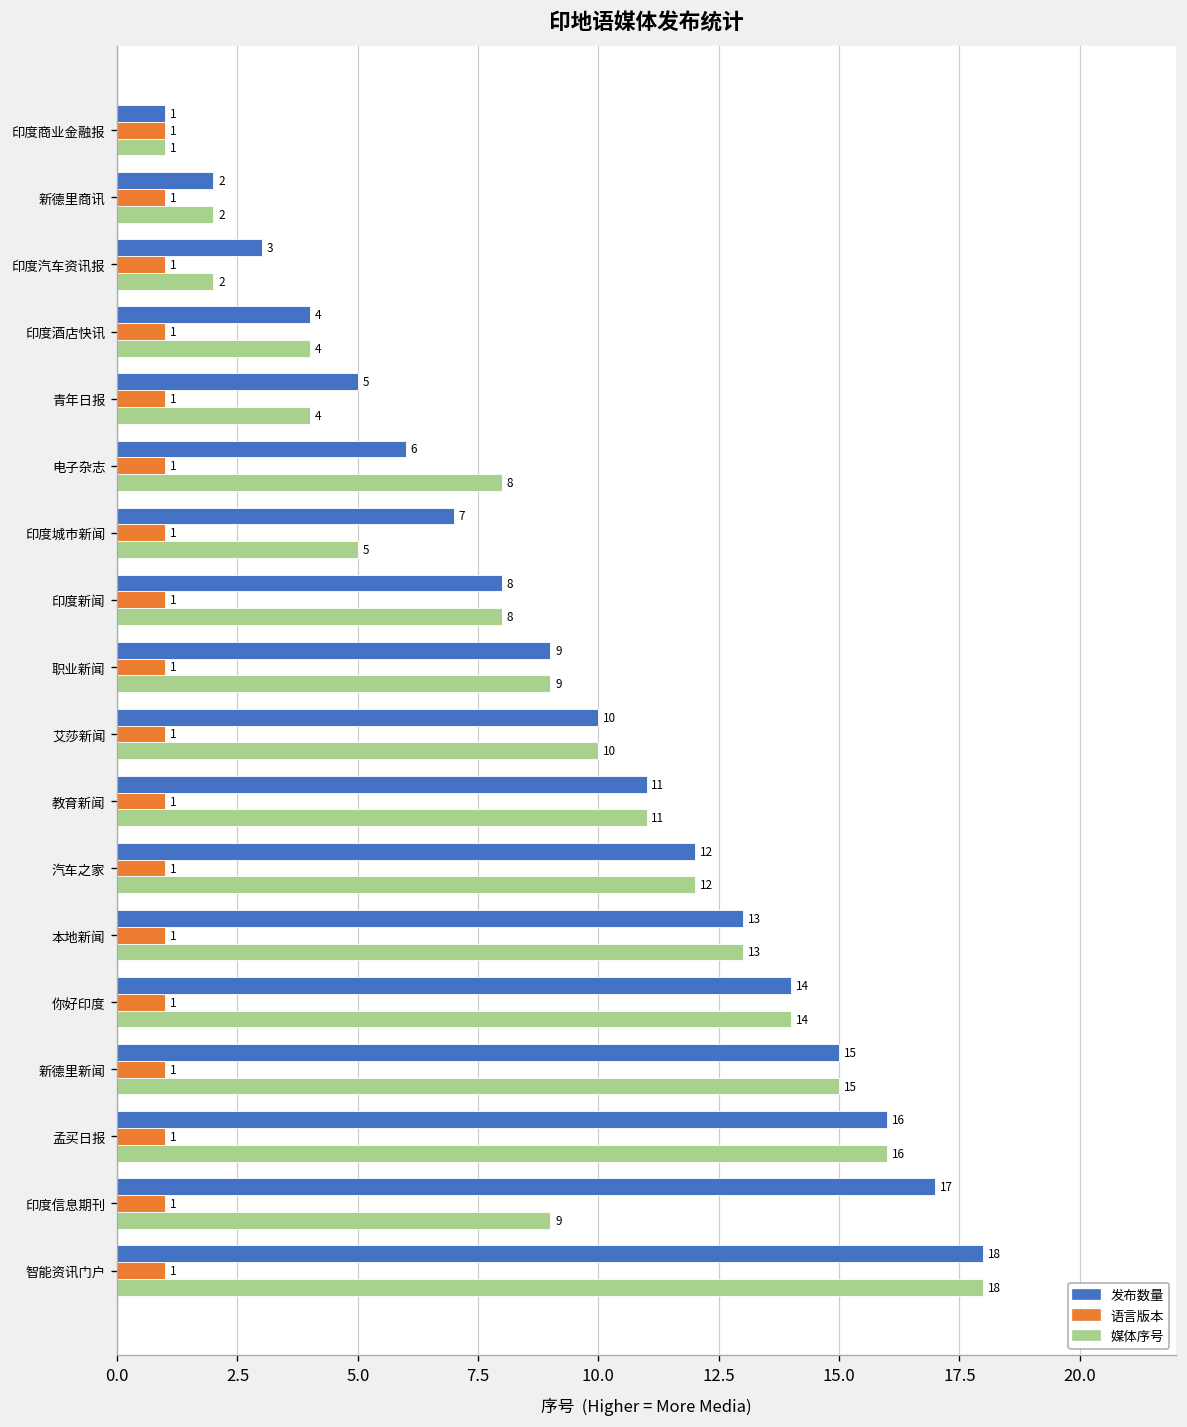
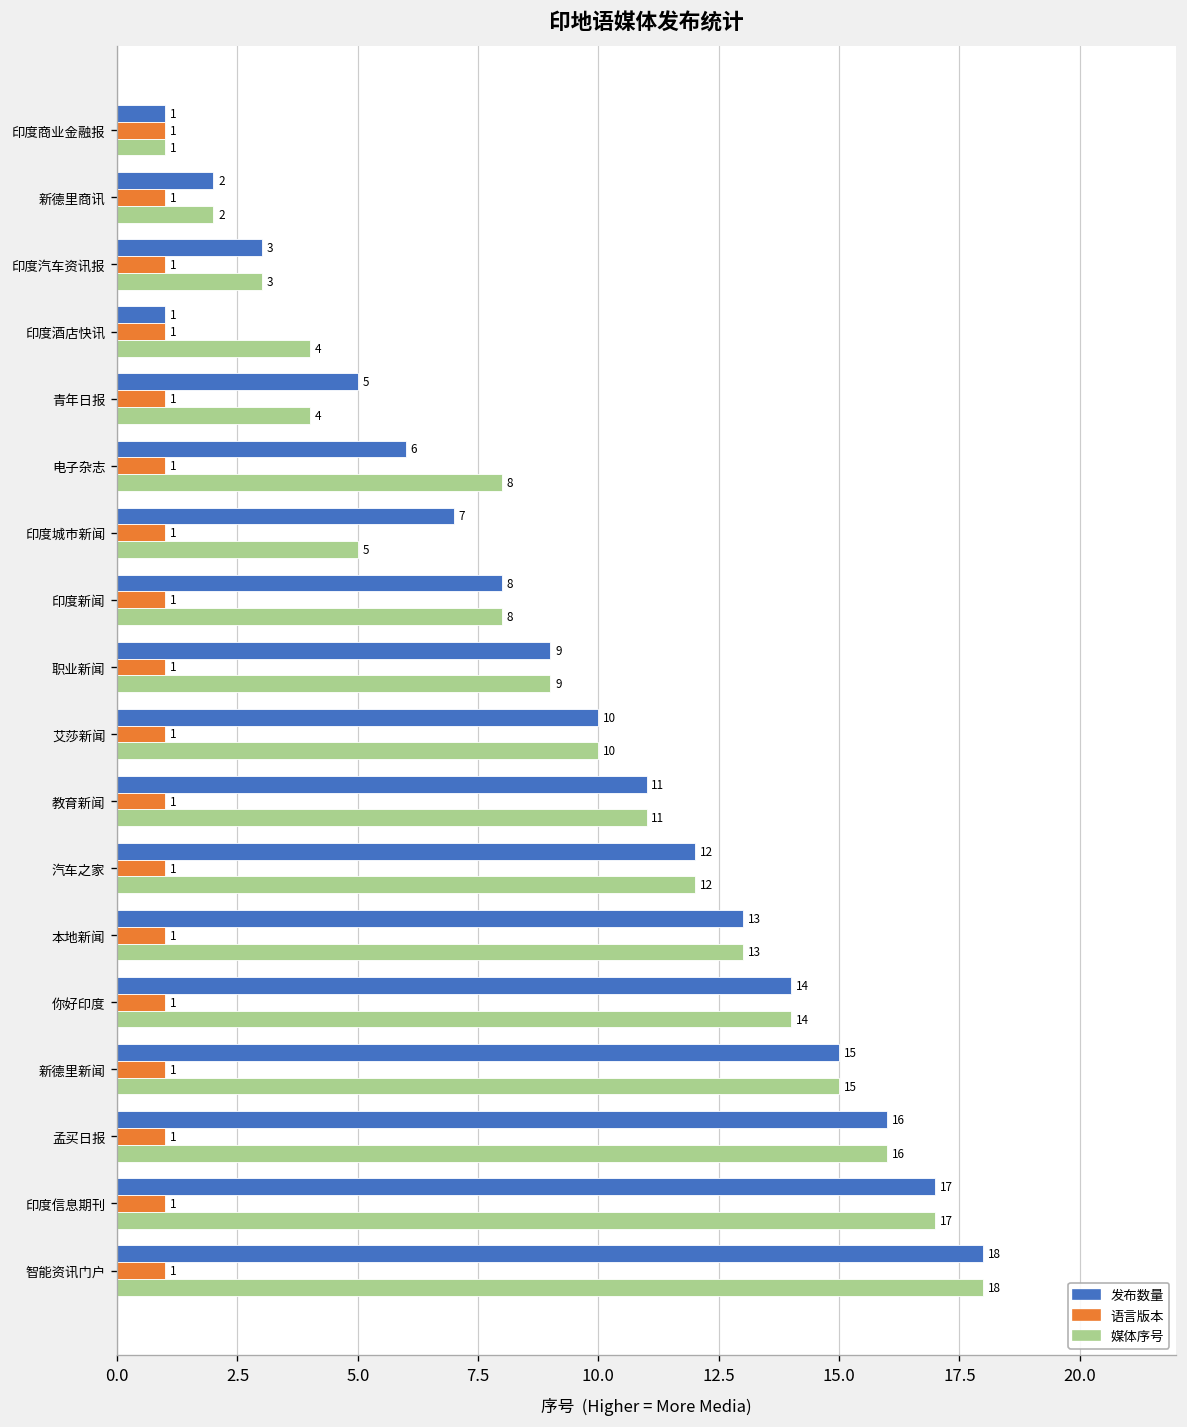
媒体序号, 印度汽车资讯报: 2 -> 3
发布数量, 印度酒店快讯: 4 -> 1
媒体序号, 印度信息期刊: 9 -> 17
